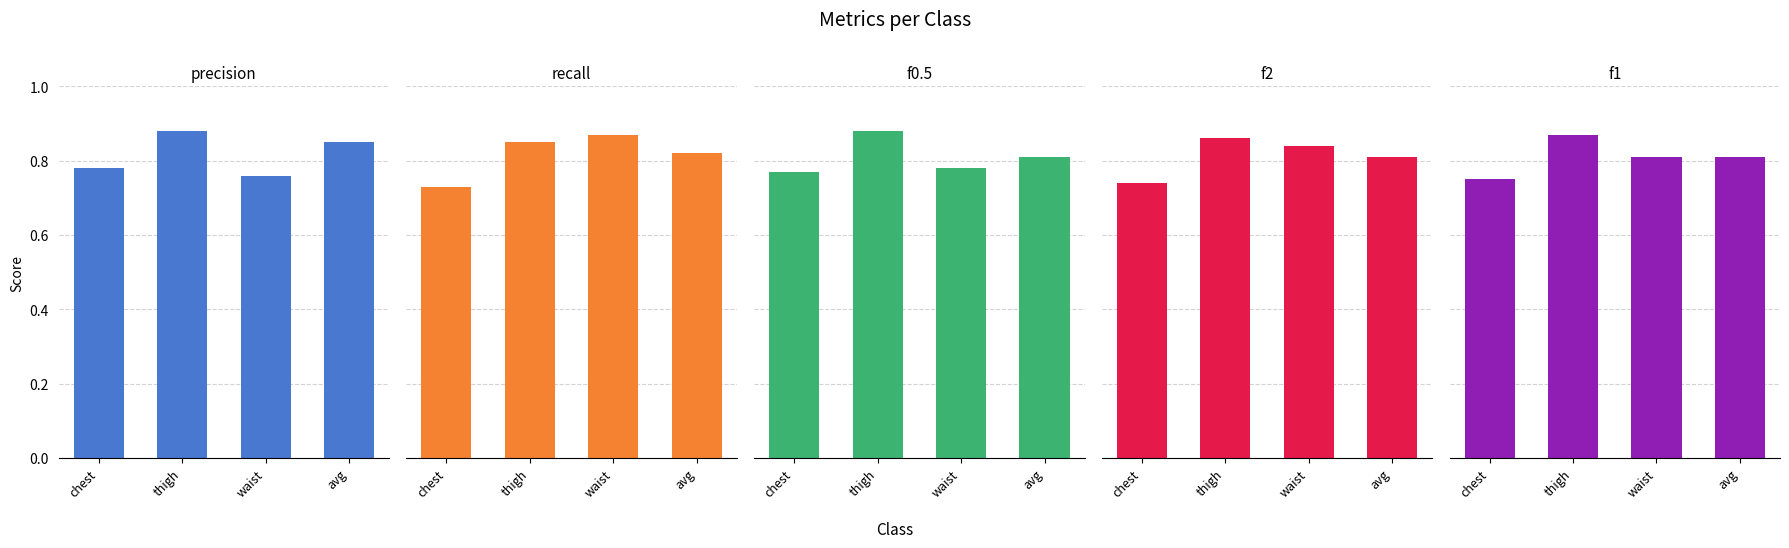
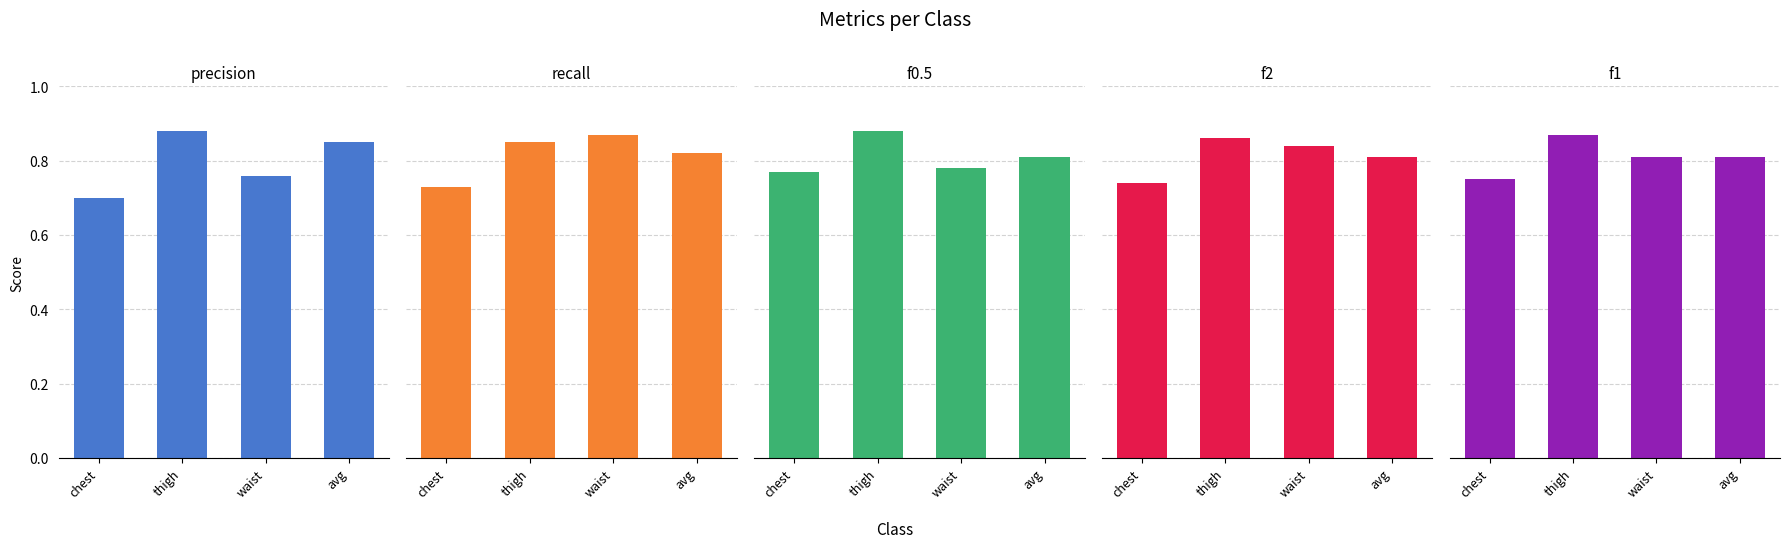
precision, chest: 0.78 -> 0.70
